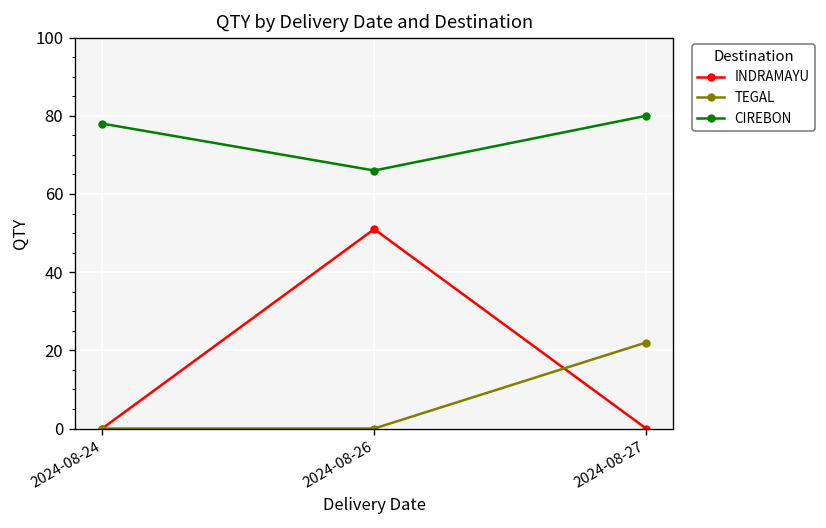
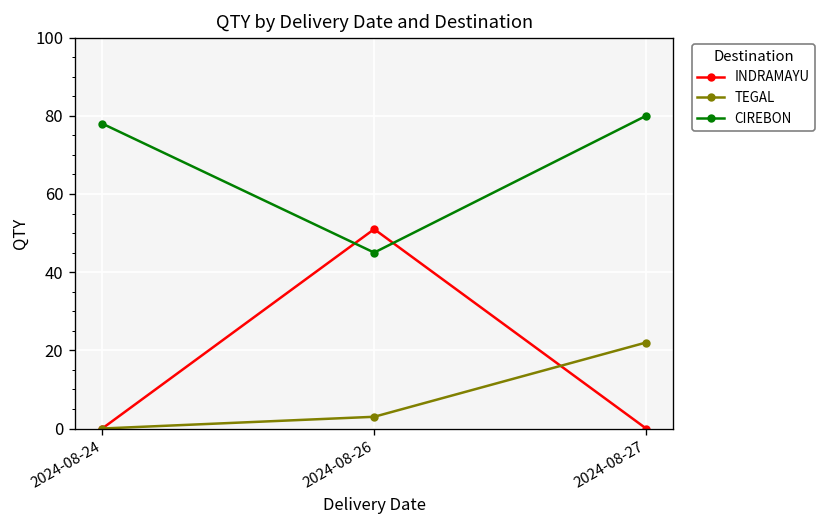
TEGAL, 2024-08-26: 0 -> 3
CIREBON, 2024-08-26: 66 -> 45
